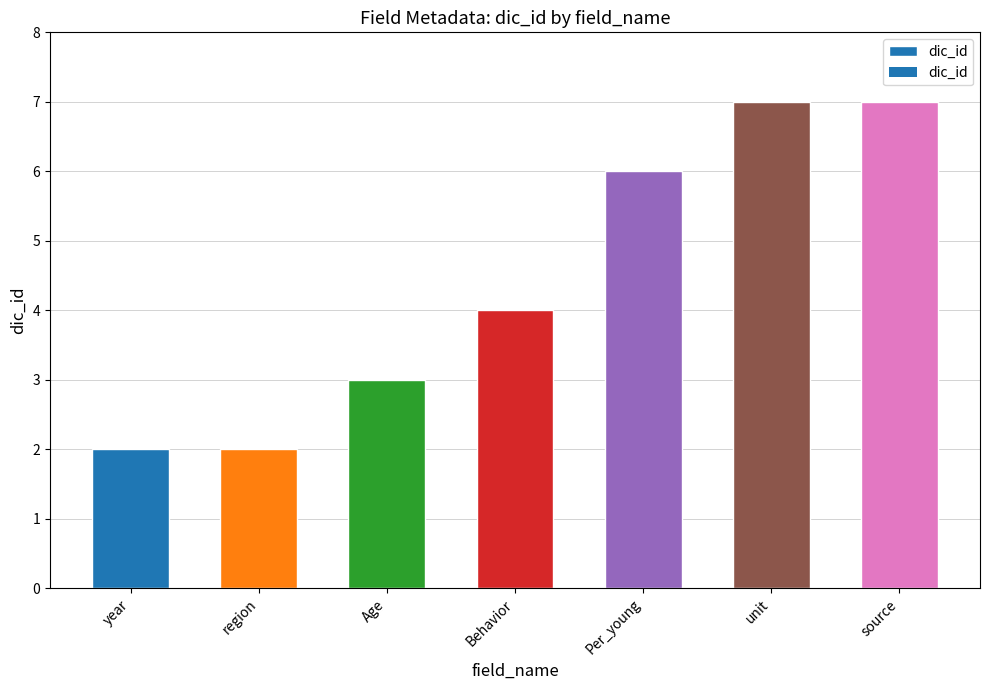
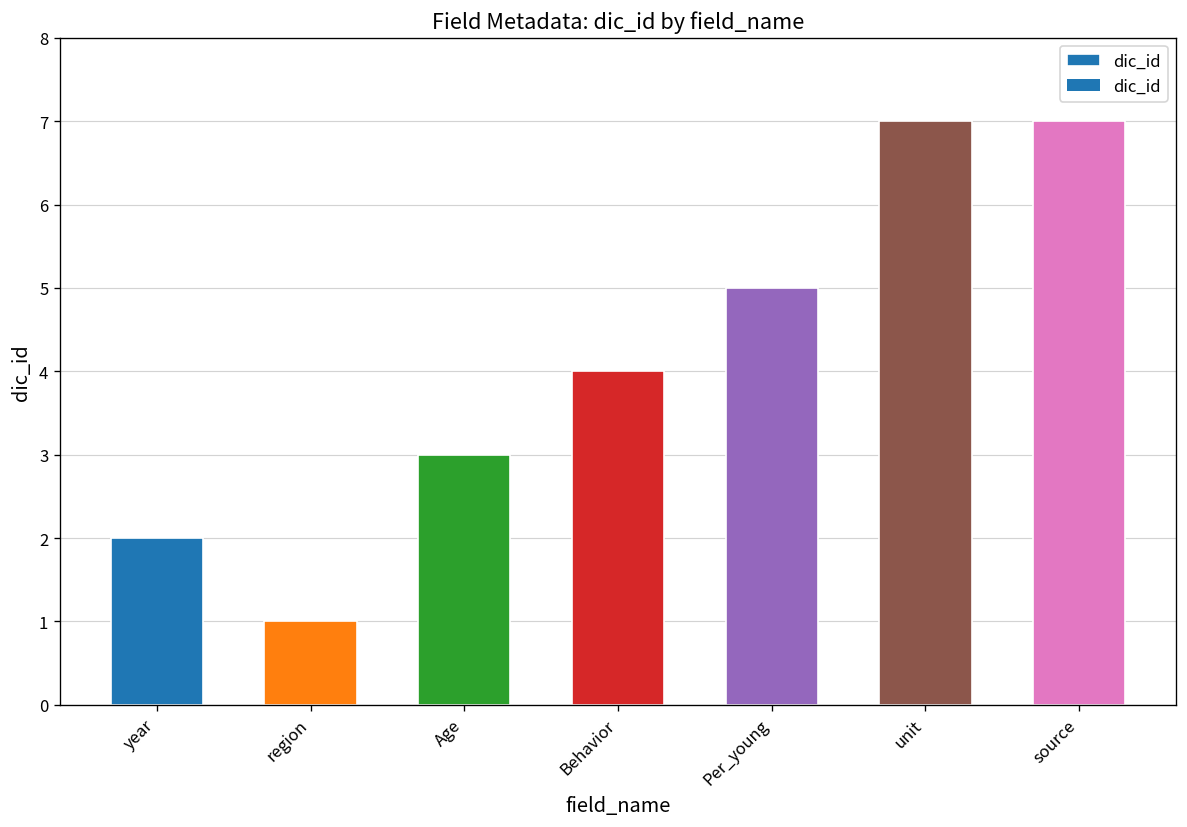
region: 2 -> 1
Per_young: 6 -> 5
